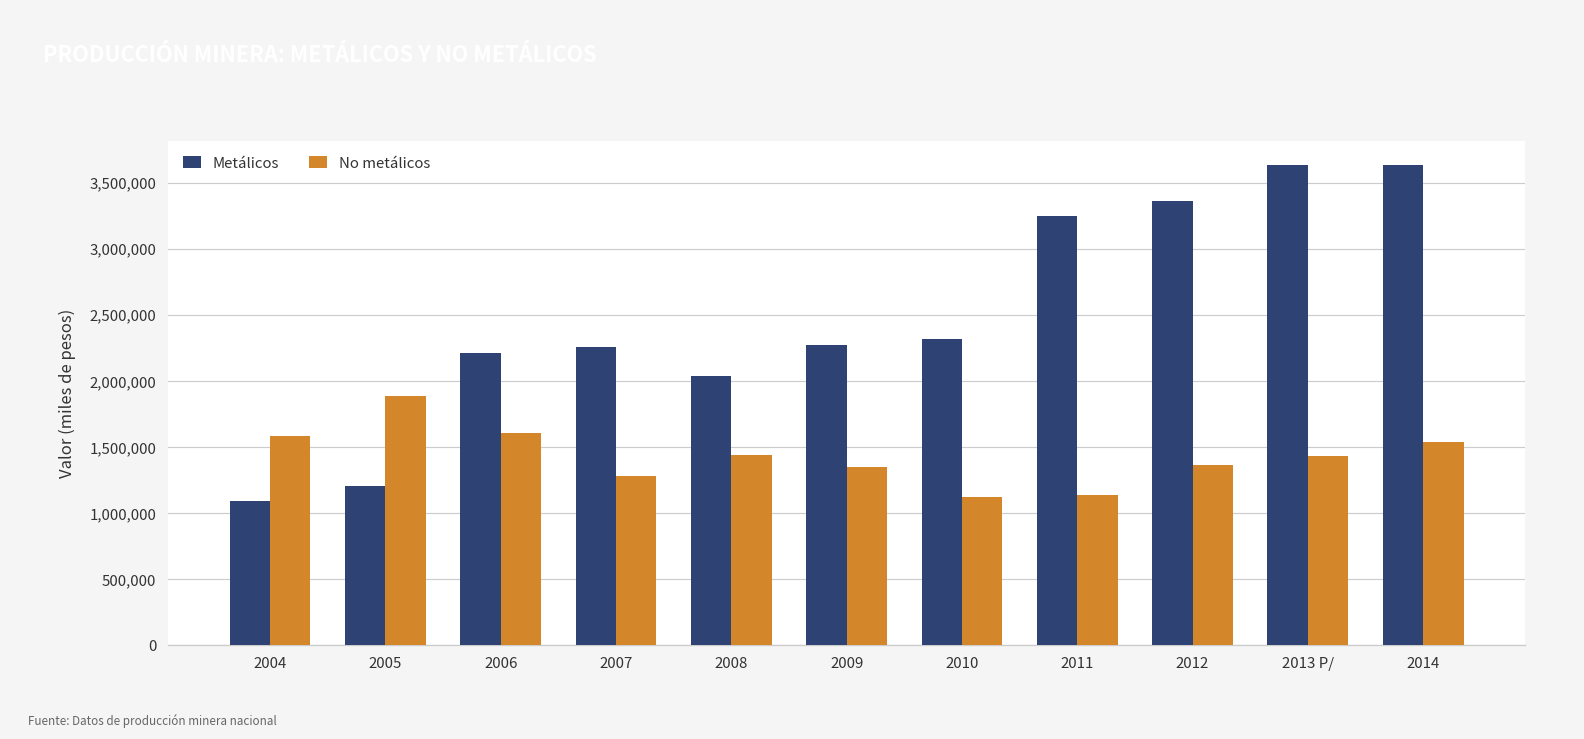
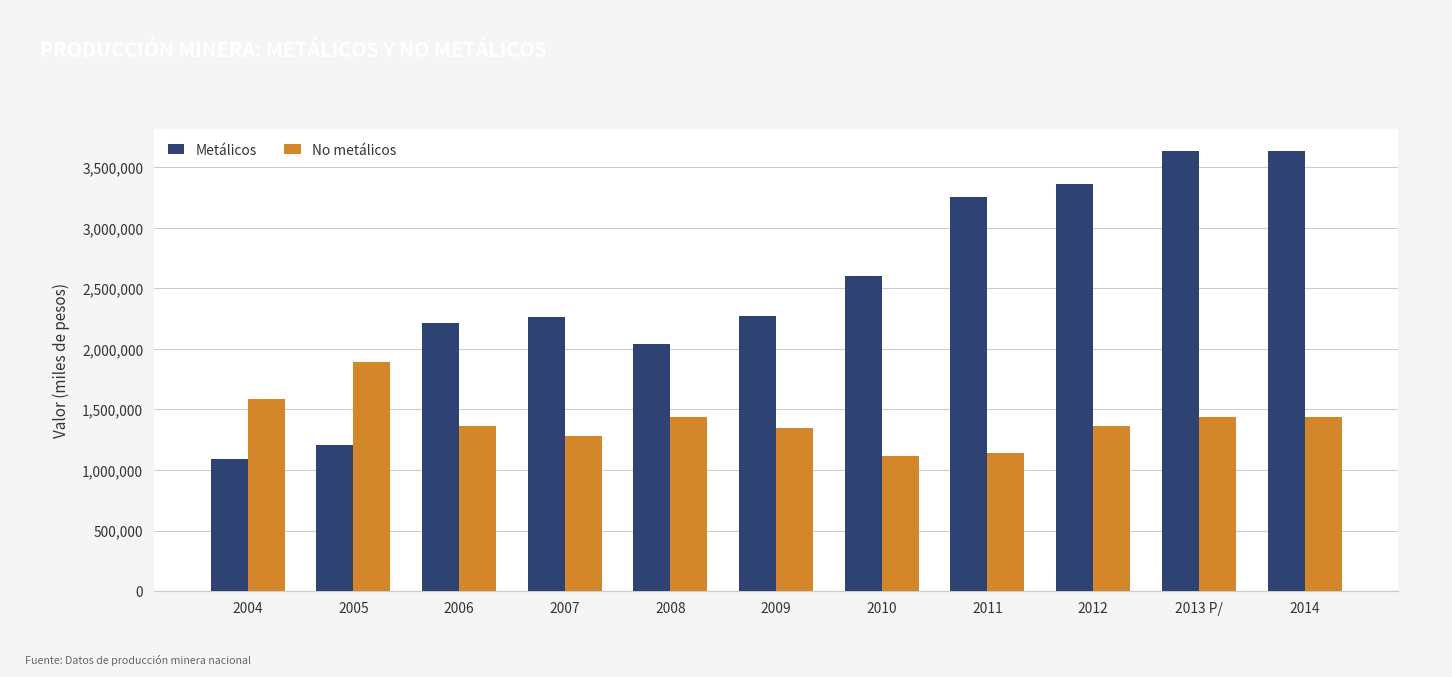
No metálicos, 2006: 1,610,000 -> 1,360,000
Metálicos, 2010: 2,320,000 -> 2,600,000
No metálicos, 2014: 1,540,000 -> 1,440,000
